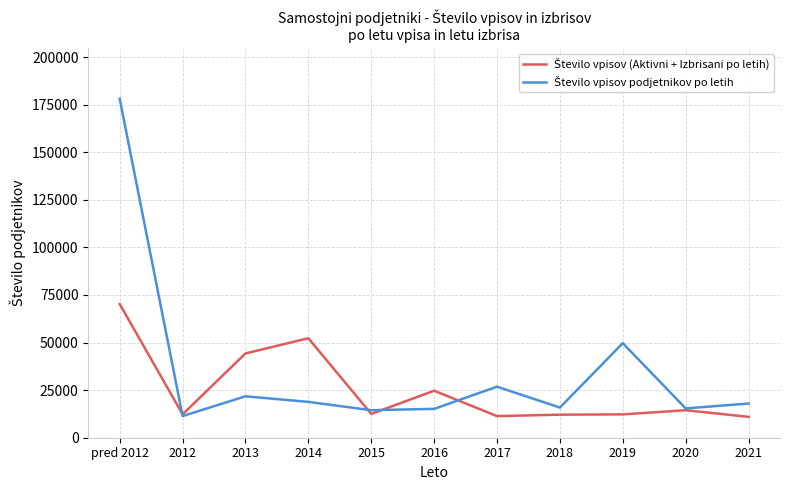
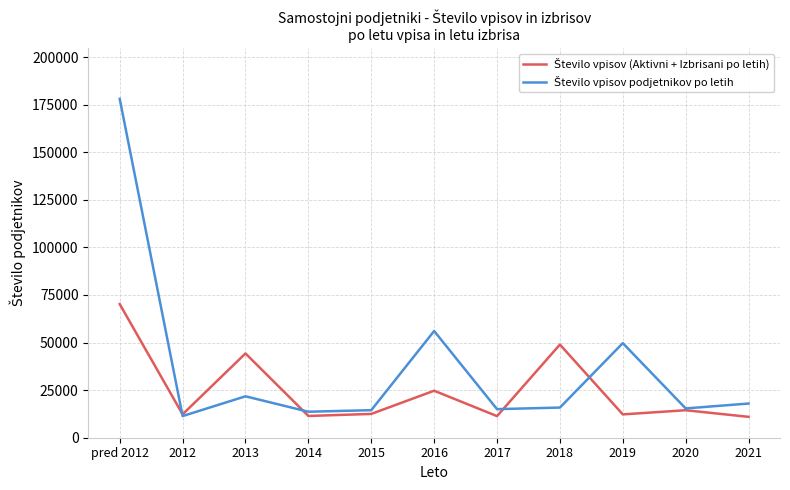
Število vpisov (Aktivni + Izbrisani po letih), 2014: 52000 -> 11000
Število vpisov podjetnikov po letih, 2014: 19000 -> 14000
Število vpisov podjetnikov po letih, 2016: 15000 -> 56000
Število vpisov podjetnikov po letih, 2017: 27000 -> 15000
Število vpisov (Aktivni + Izbrisani po letih), 2018: 12000 -> 49000
